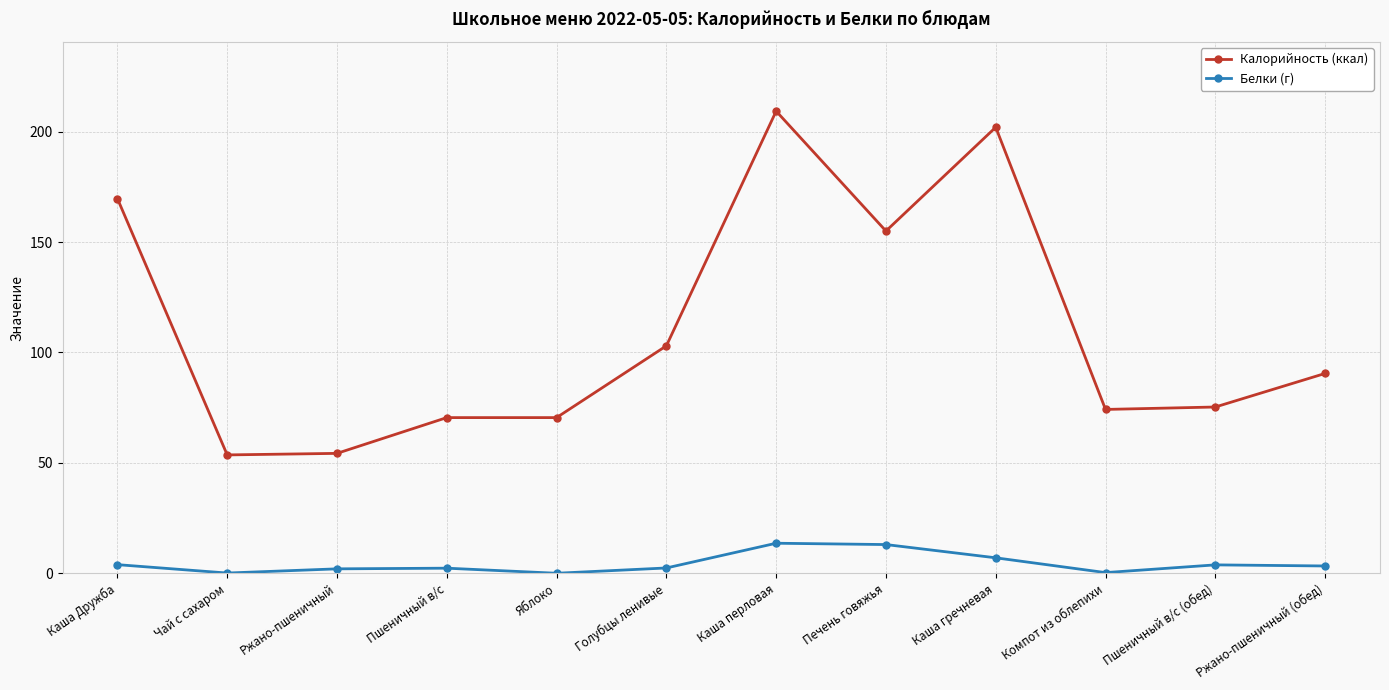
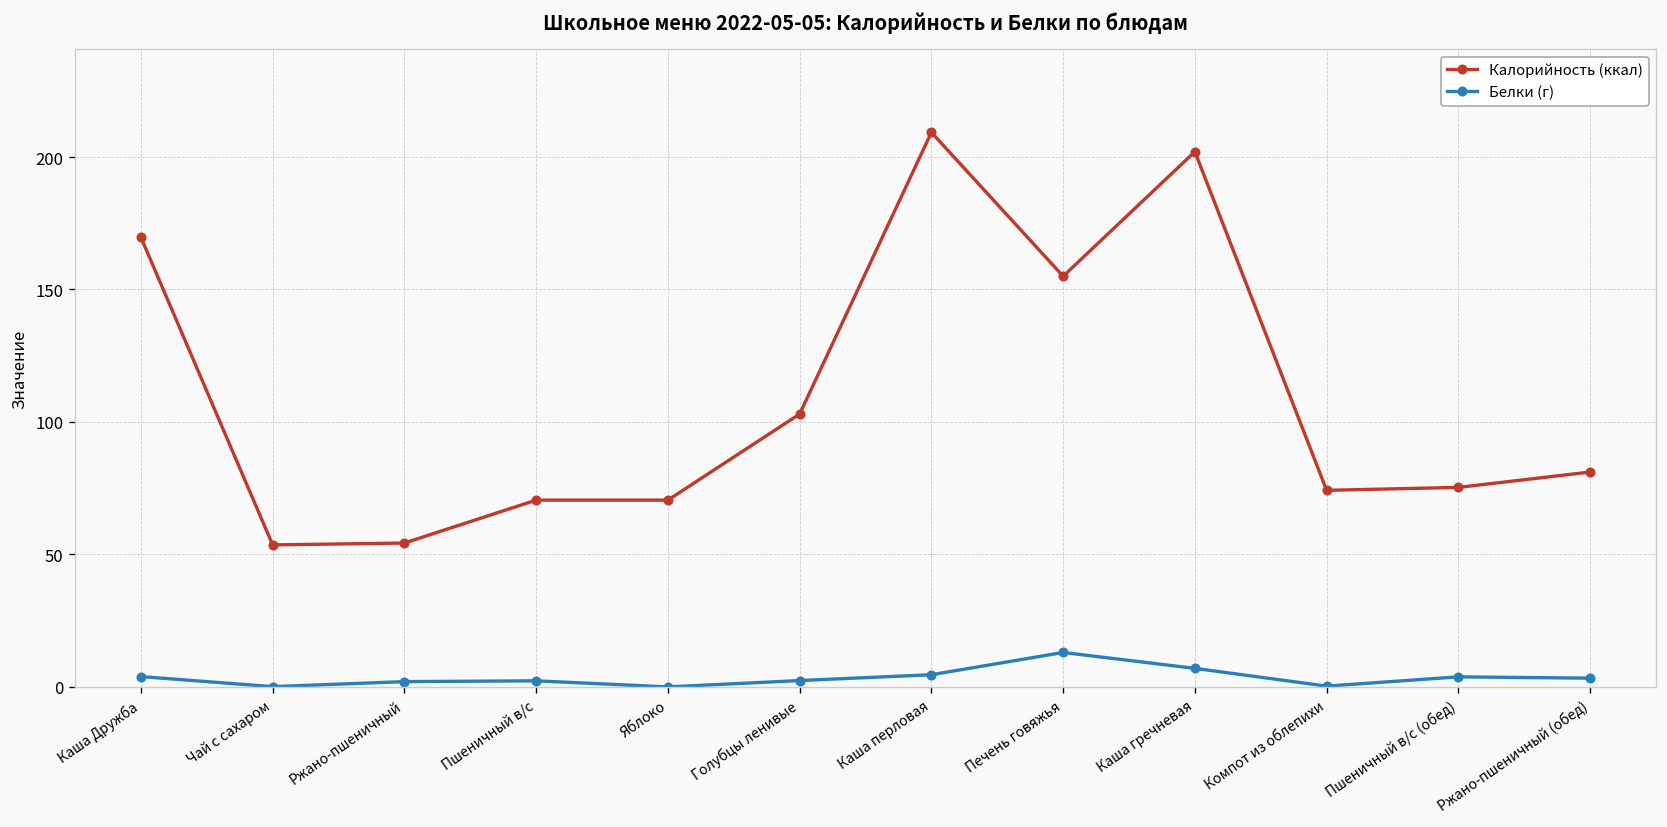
Белки (г), Каша перловая: 14 -> 5
Калорийность (ккал), Ржано-пшеничный (обед): 91 -> 81
